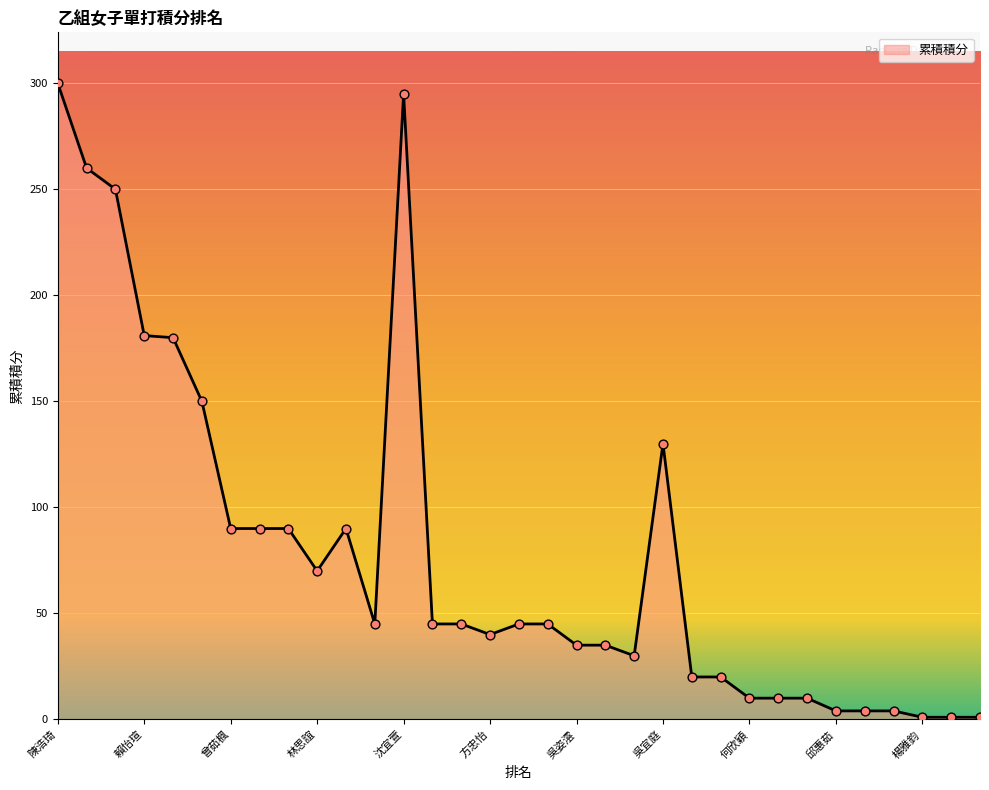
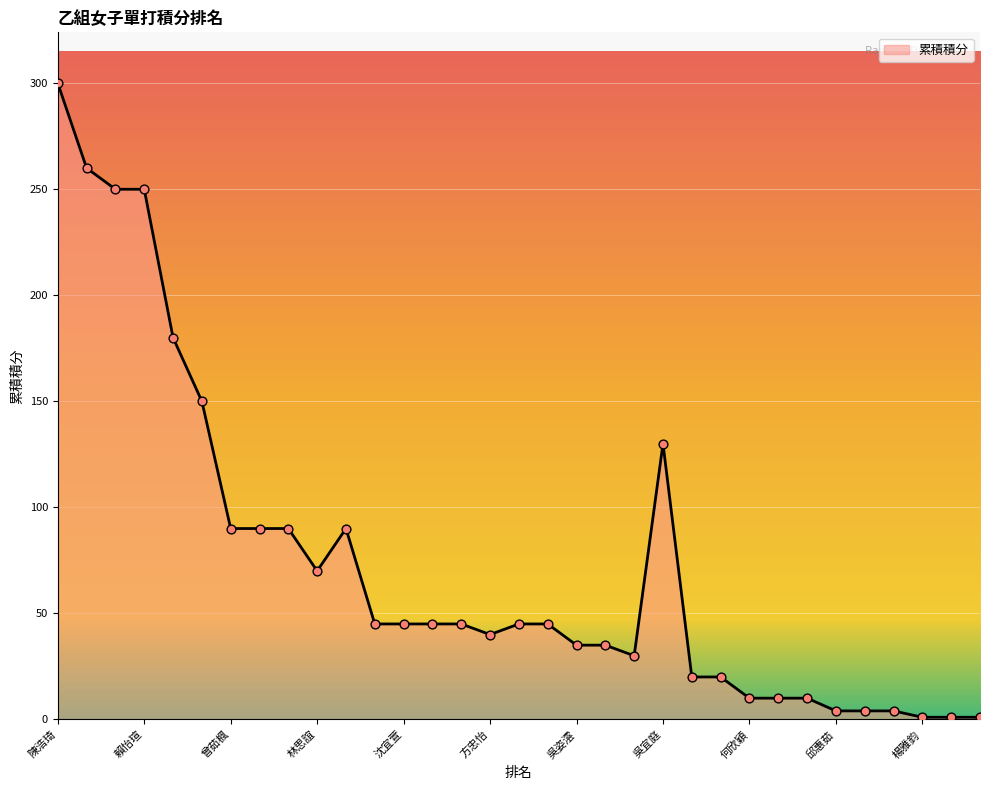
賴怡瑄: 181 -> 250
沈宜萱: 295 -> 45
